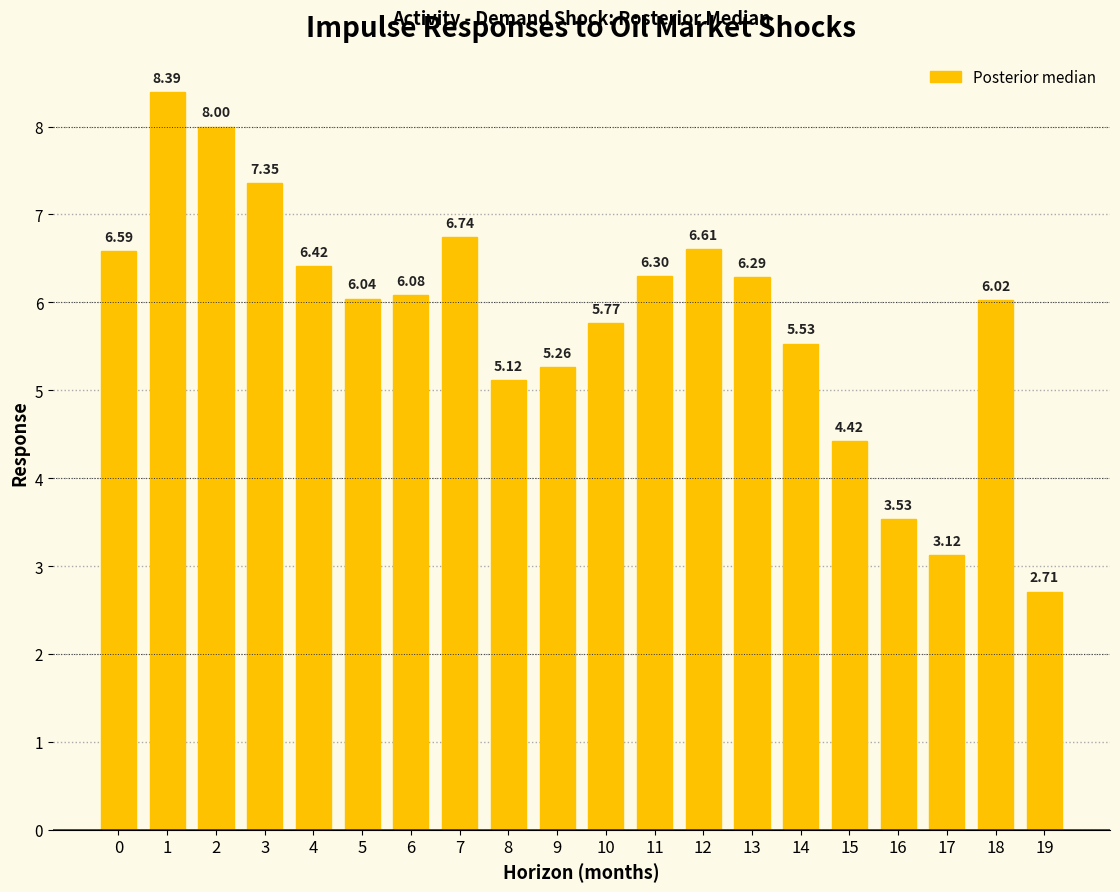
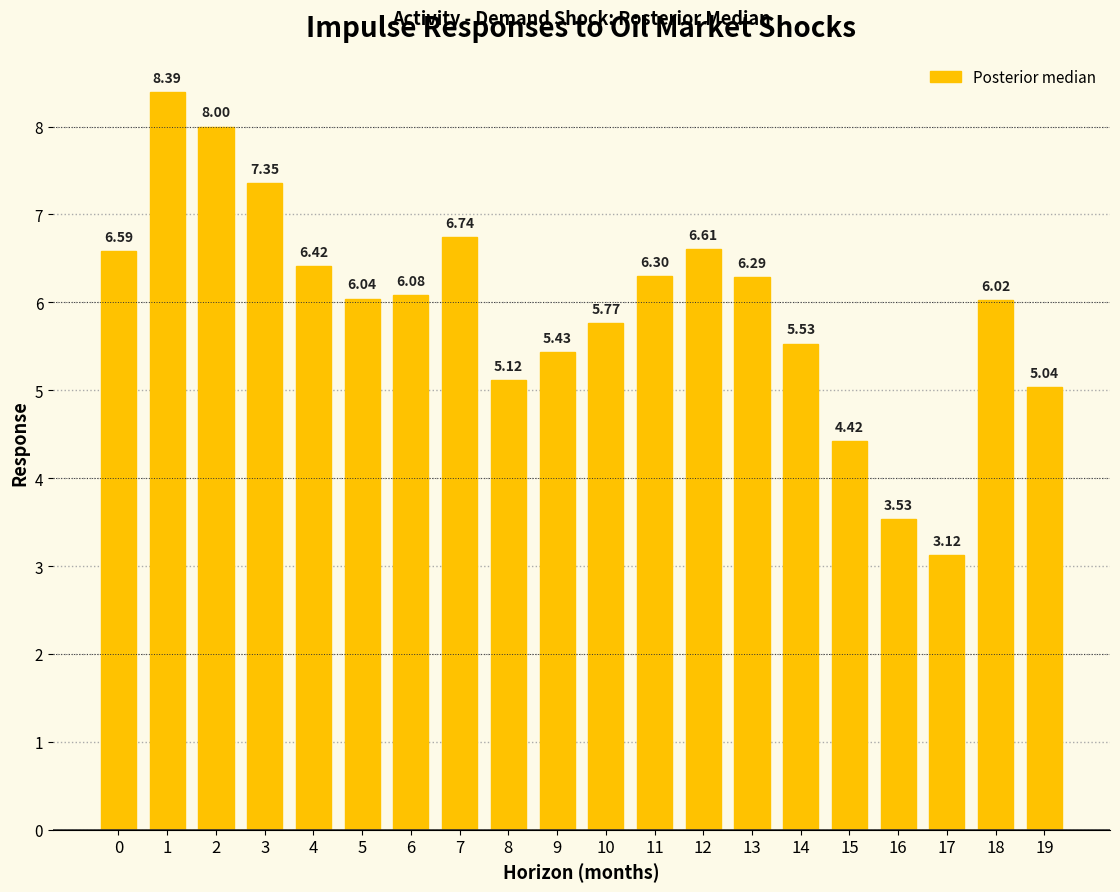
9: 5.26 -> 5.43
19: 2.71 -> 5.04
